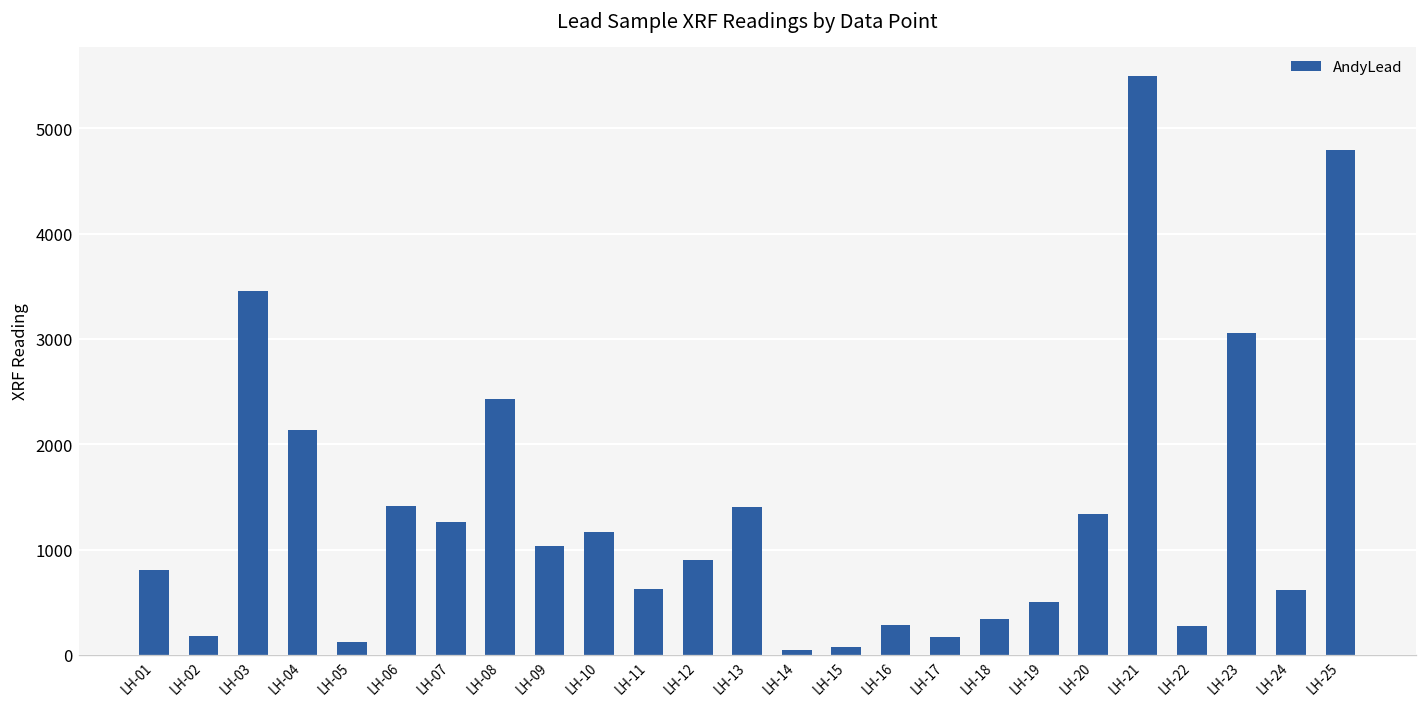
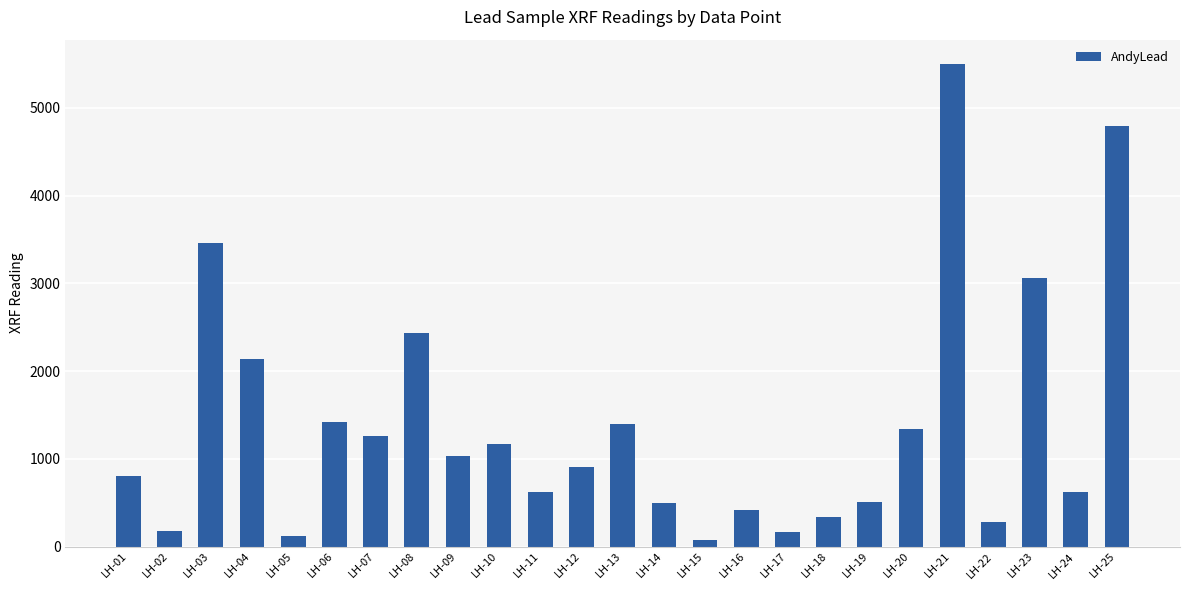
LH-14: 0 -> 500
LH-16: 300 -> 400
